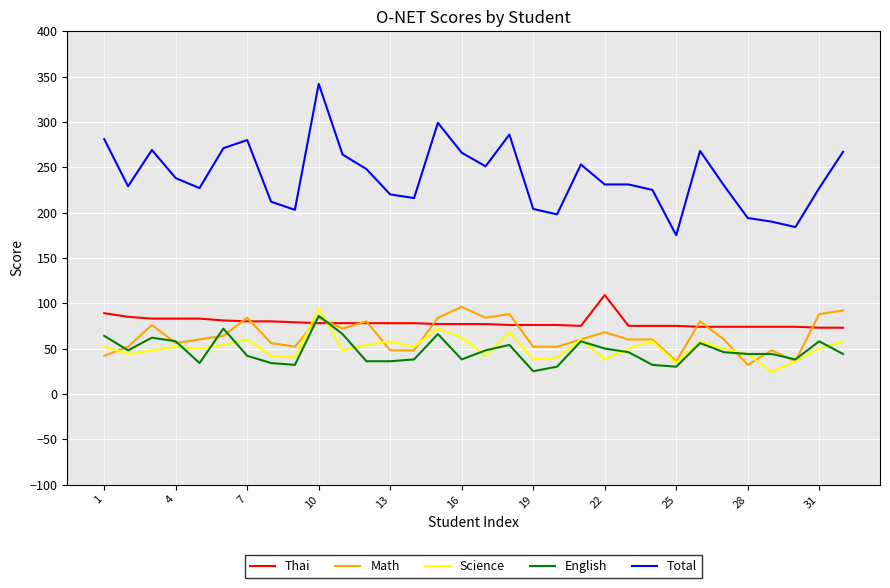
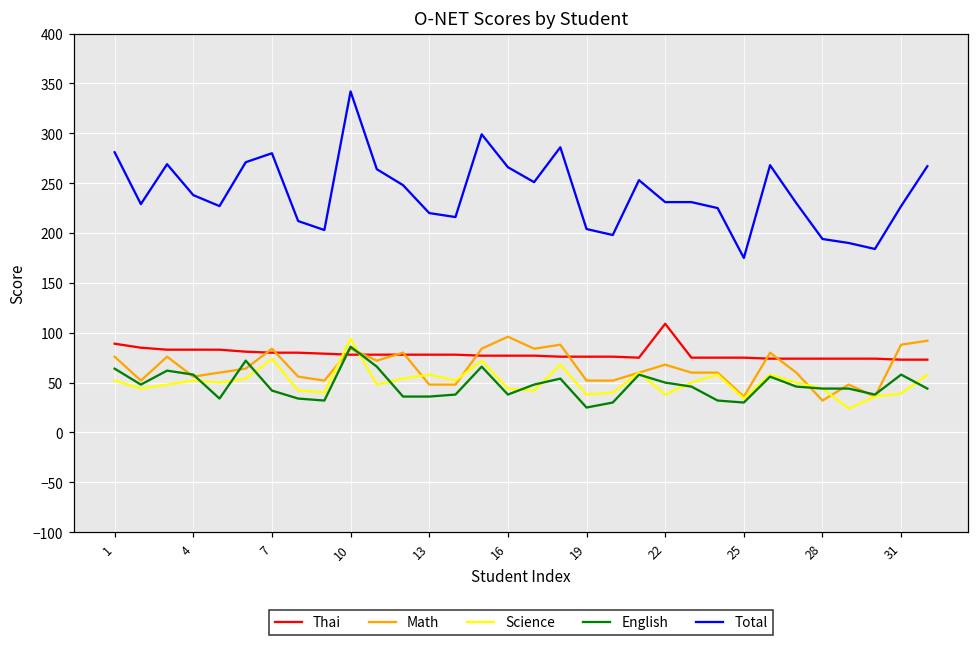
Math, 1: 40 -> 80
Science, 7: 60 -> 70
Science, 16: 60 -> 40
Science, 31: 50 -> 40
